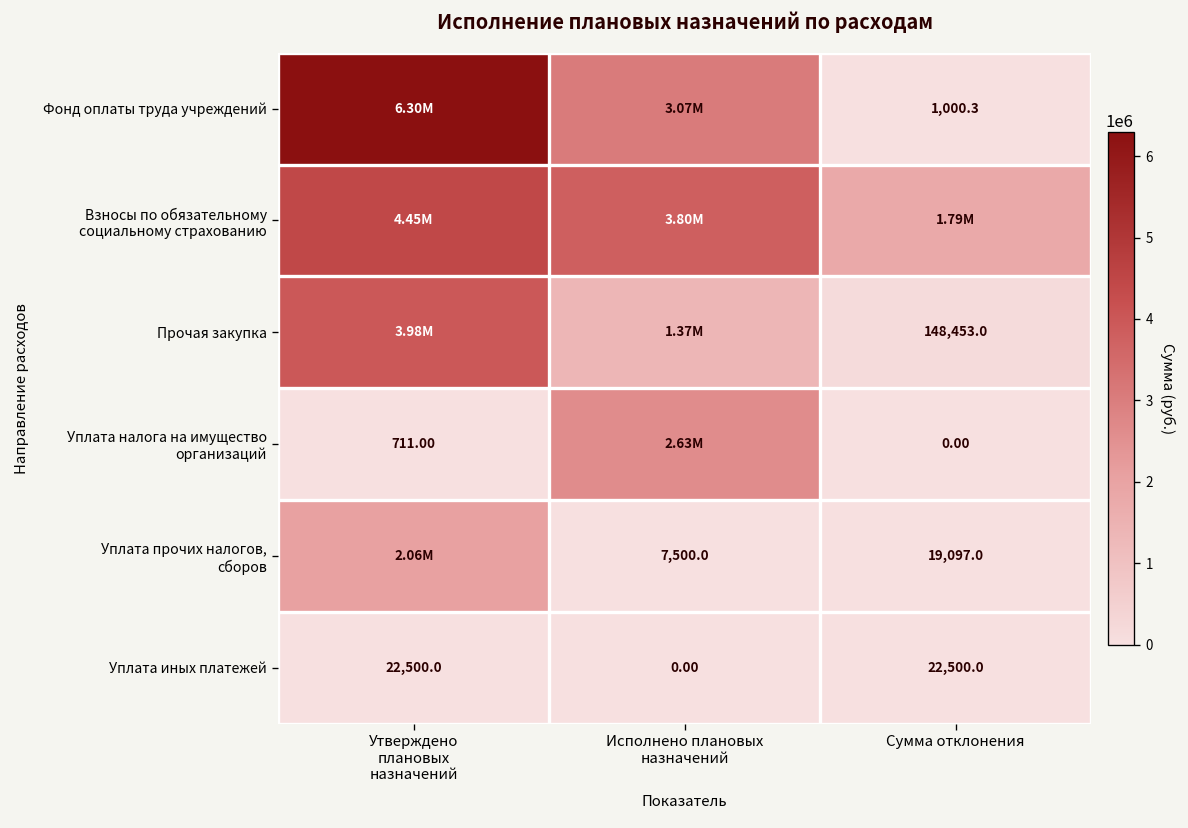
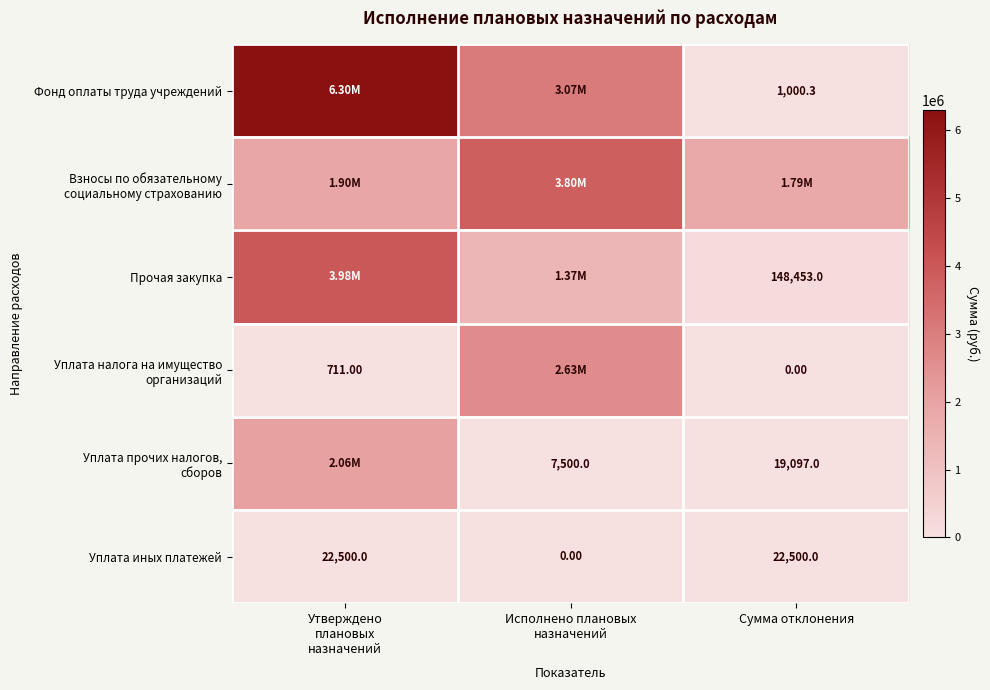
Взносы по обязательному социальному страхованию, Утверждено плановых назначений: 4.45M -> 1.90M
